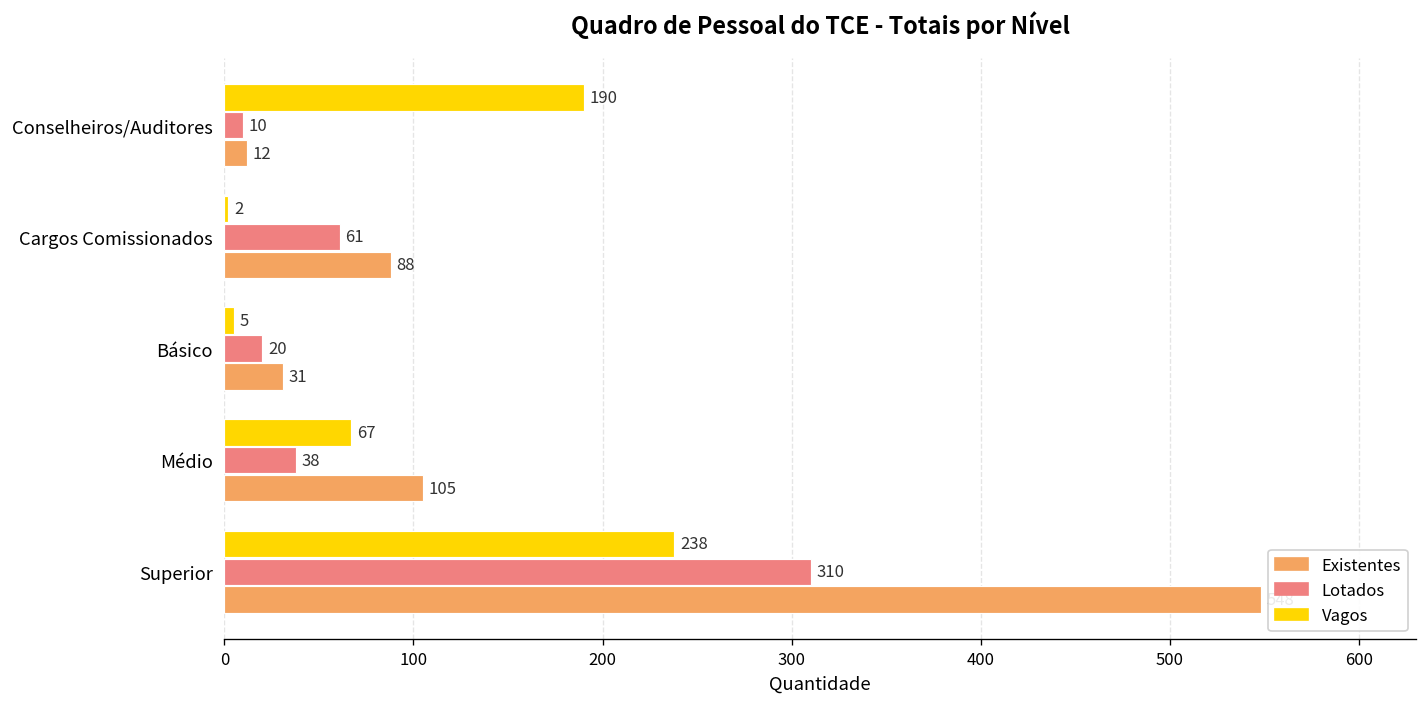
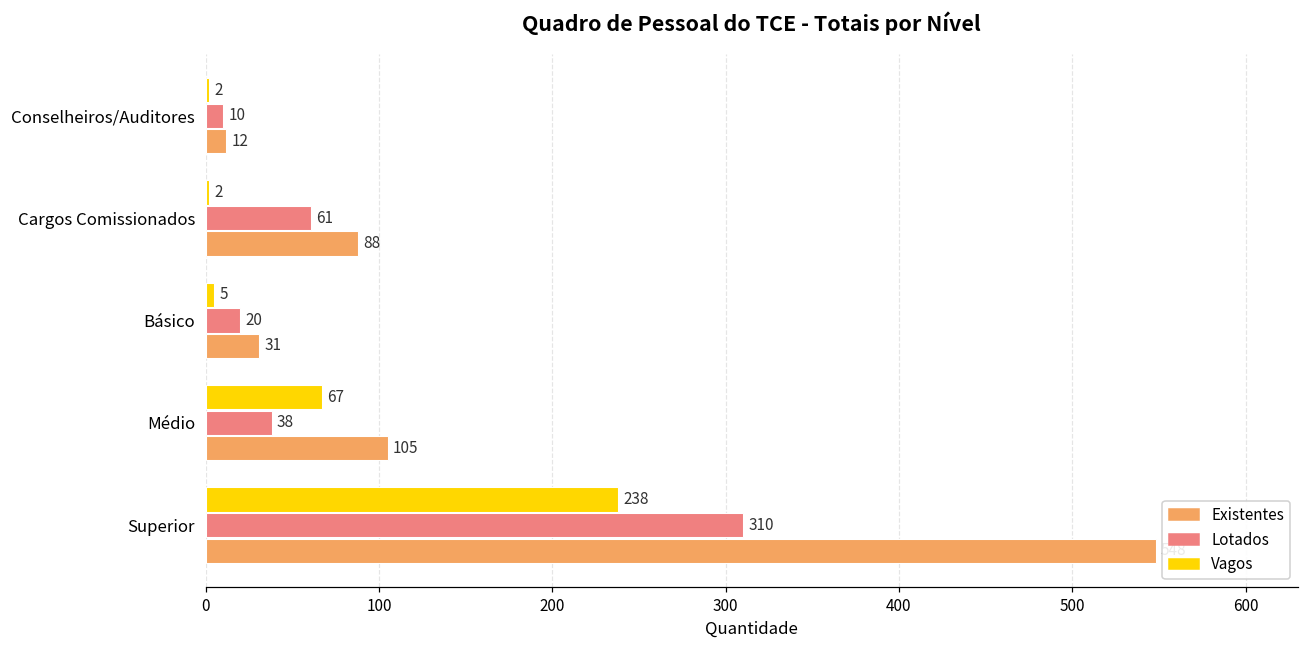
Vagos, Conselheiros/Auditores: 190 -> 2
